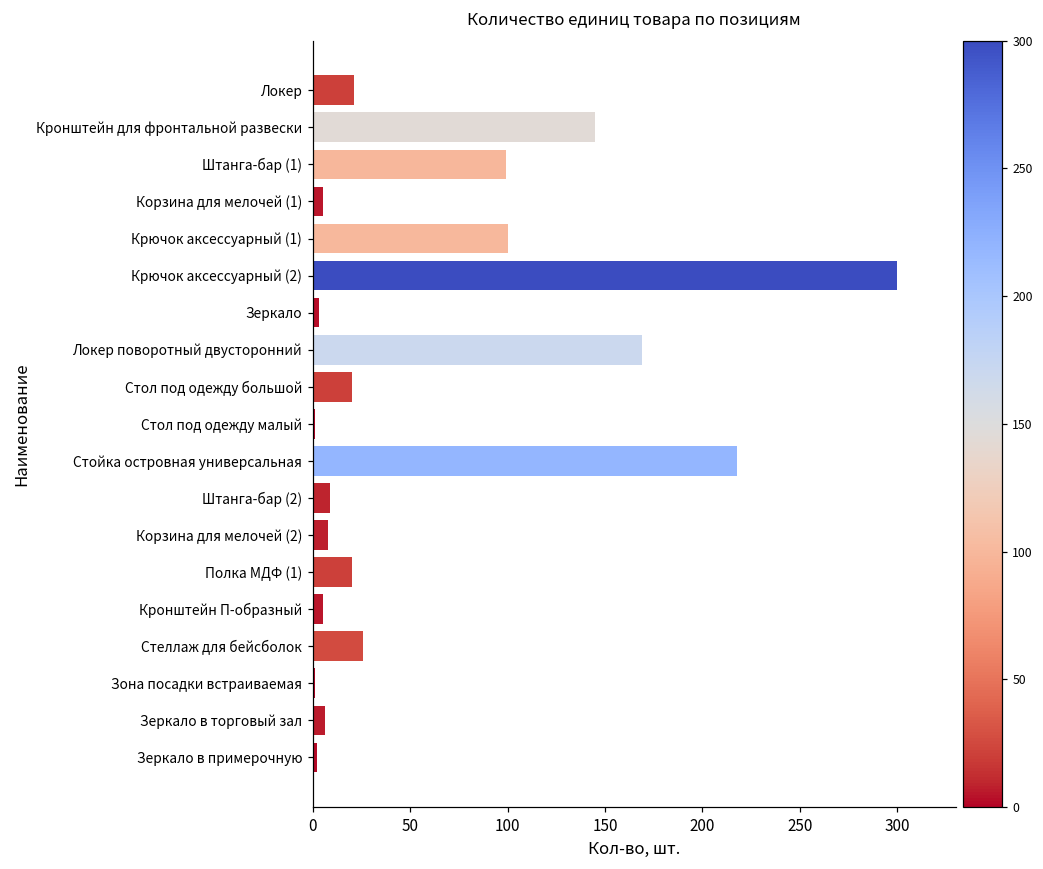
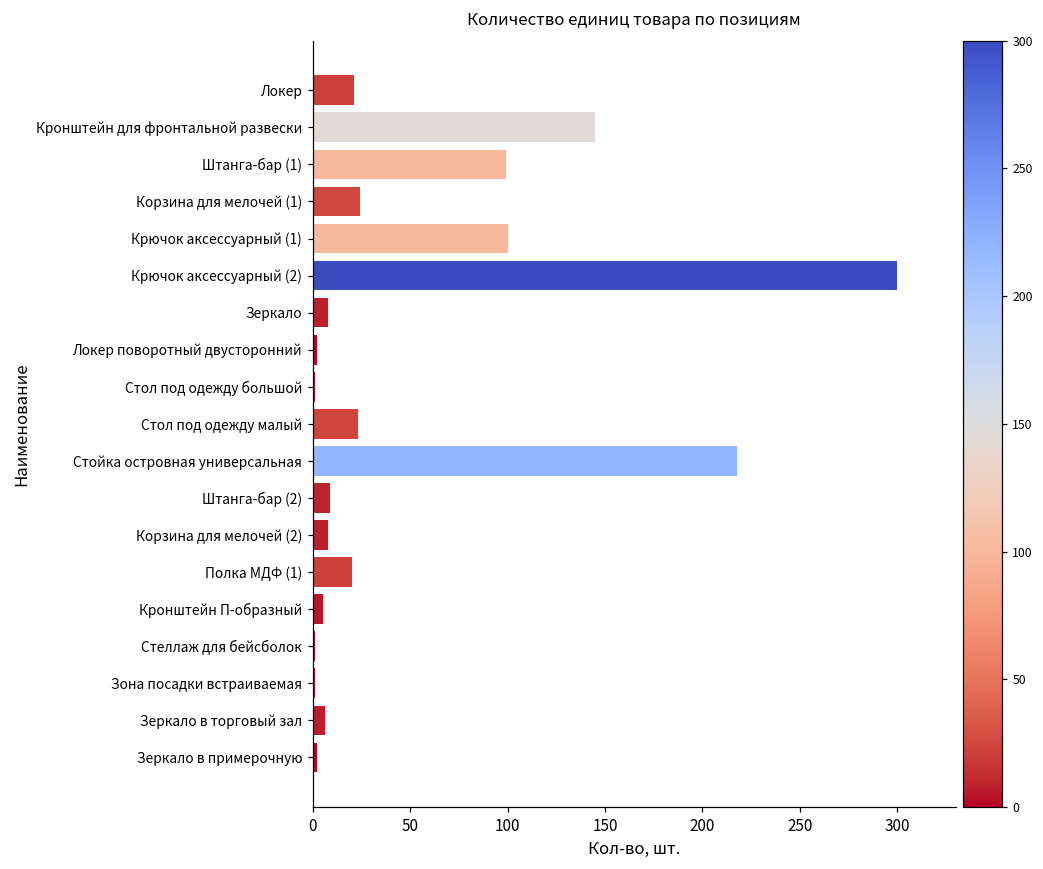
Корзина для мелочей (1): 5 -> 24
Зеркало: 3 -> 8
Локер поворотный двусторонний: 169 -> 2
Стол под одежду большой: 20 -> 1
Стол под одежду малый: 1 -> 23
Стеллаж для бейсболок: 26 -> 1
